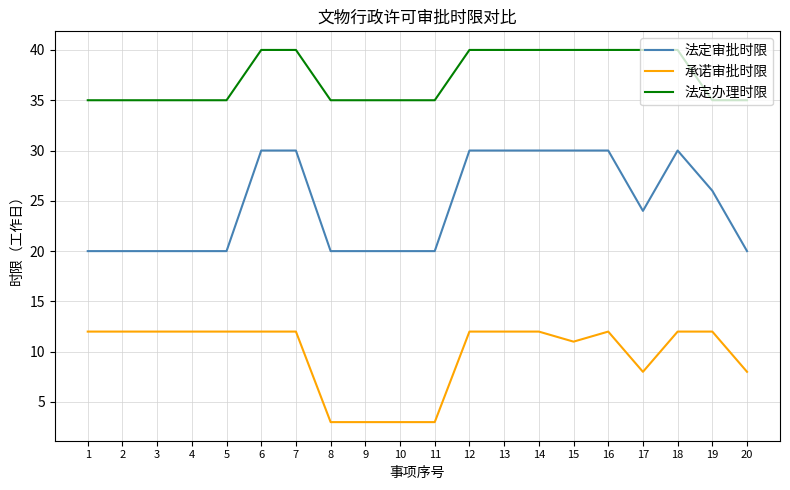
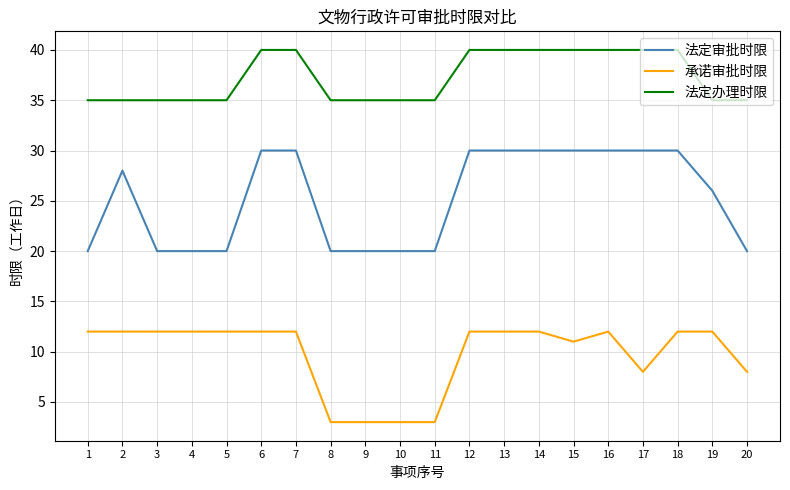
法定审批时限, 2: 20 -> 28
法定审批时限, 17: 24 -> 30
